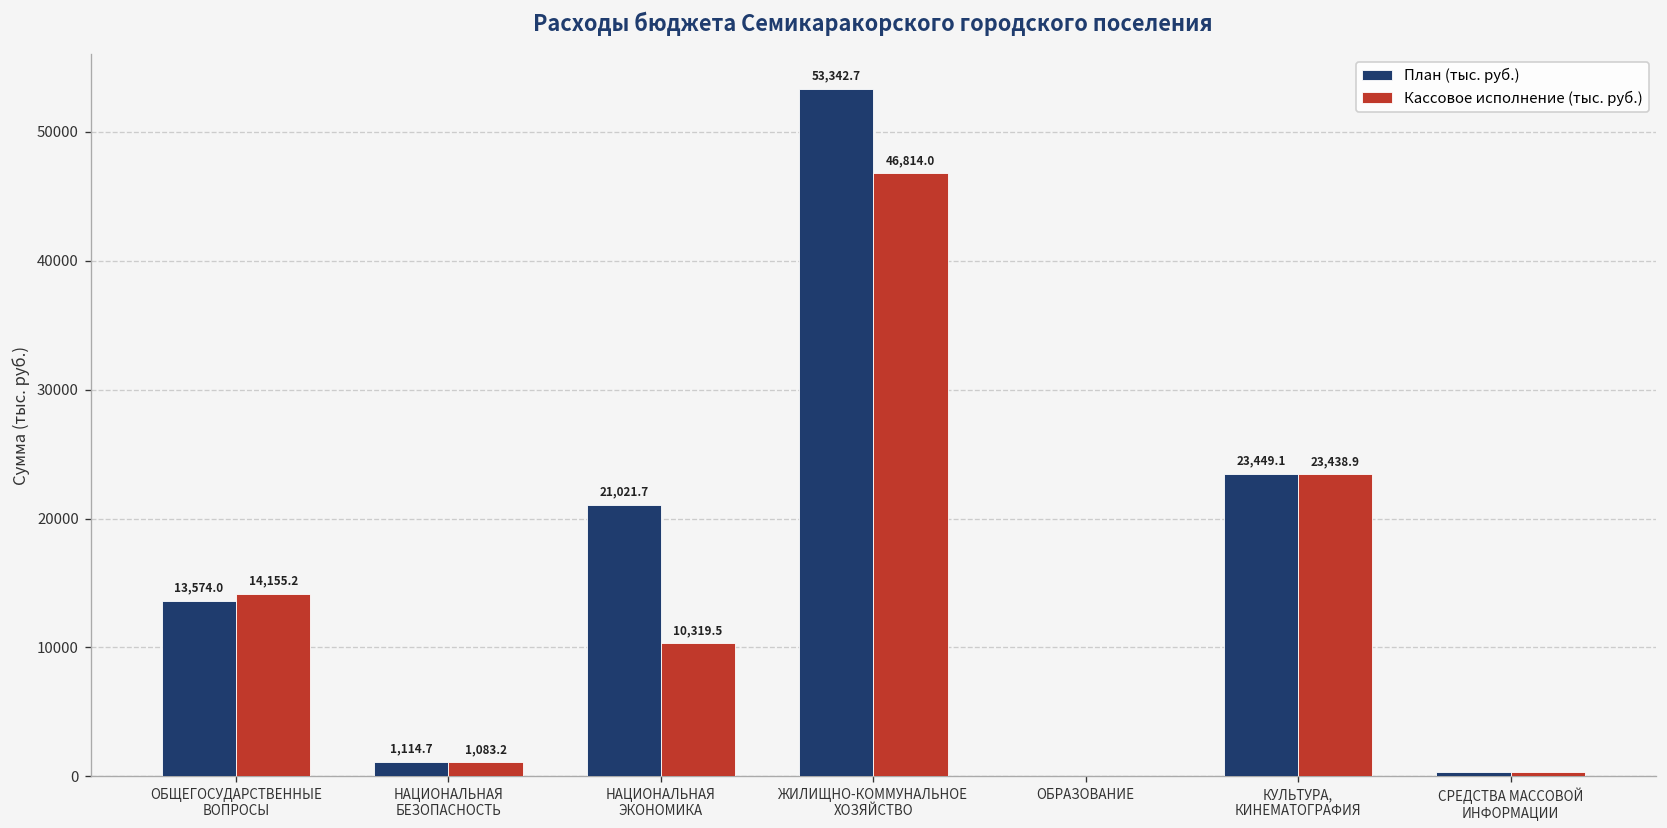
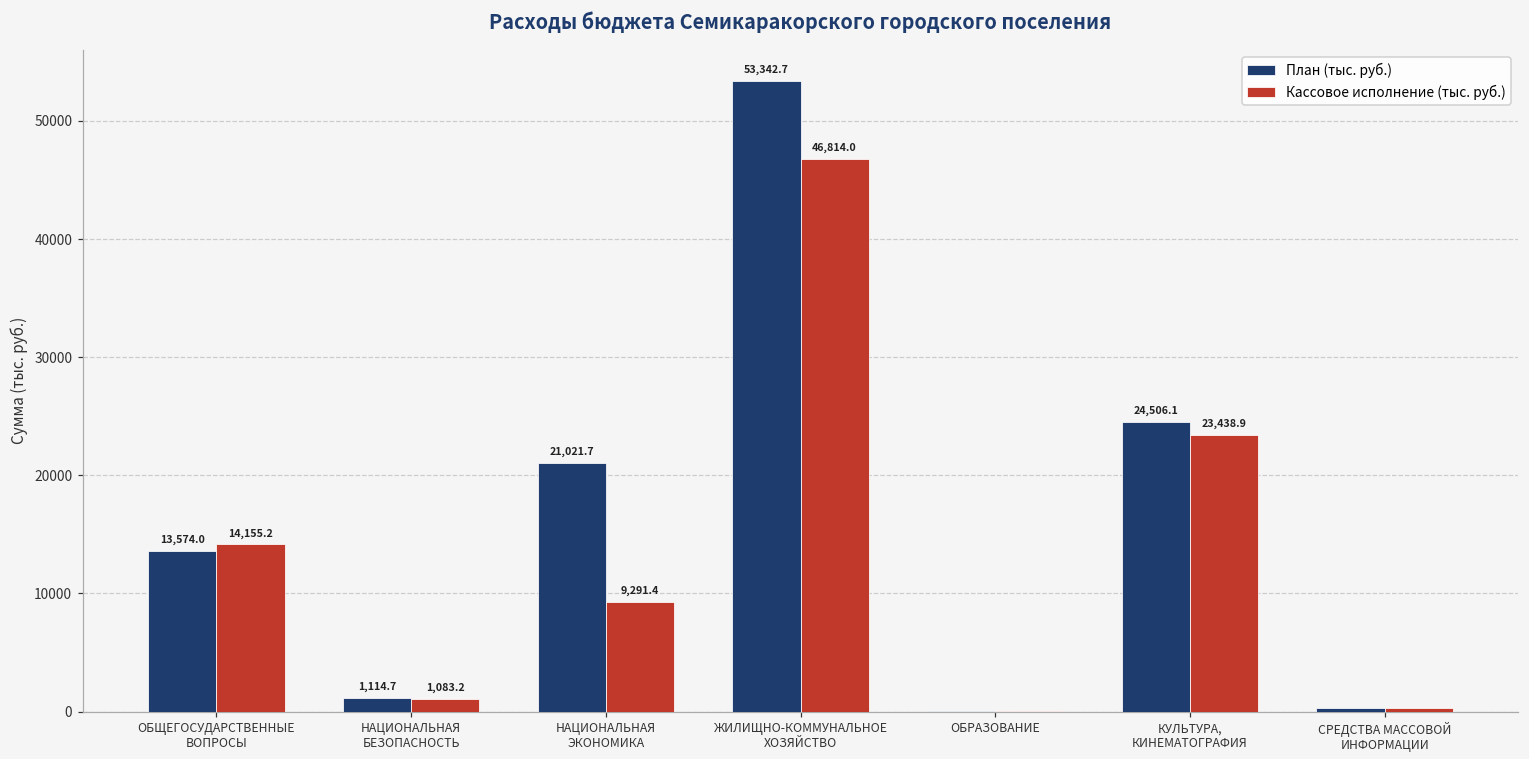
Кассовое исполнение (тыс. руб.), НАЦИОНАЛЬНАЯ ЭКОНОМИКА: 10,319.5 -> 9,291.4
План (тыс. руб.), КУЛЬТУРА, КИНЕМАТОГРАФИЯ: 23,449.1 -> 24,506.1
